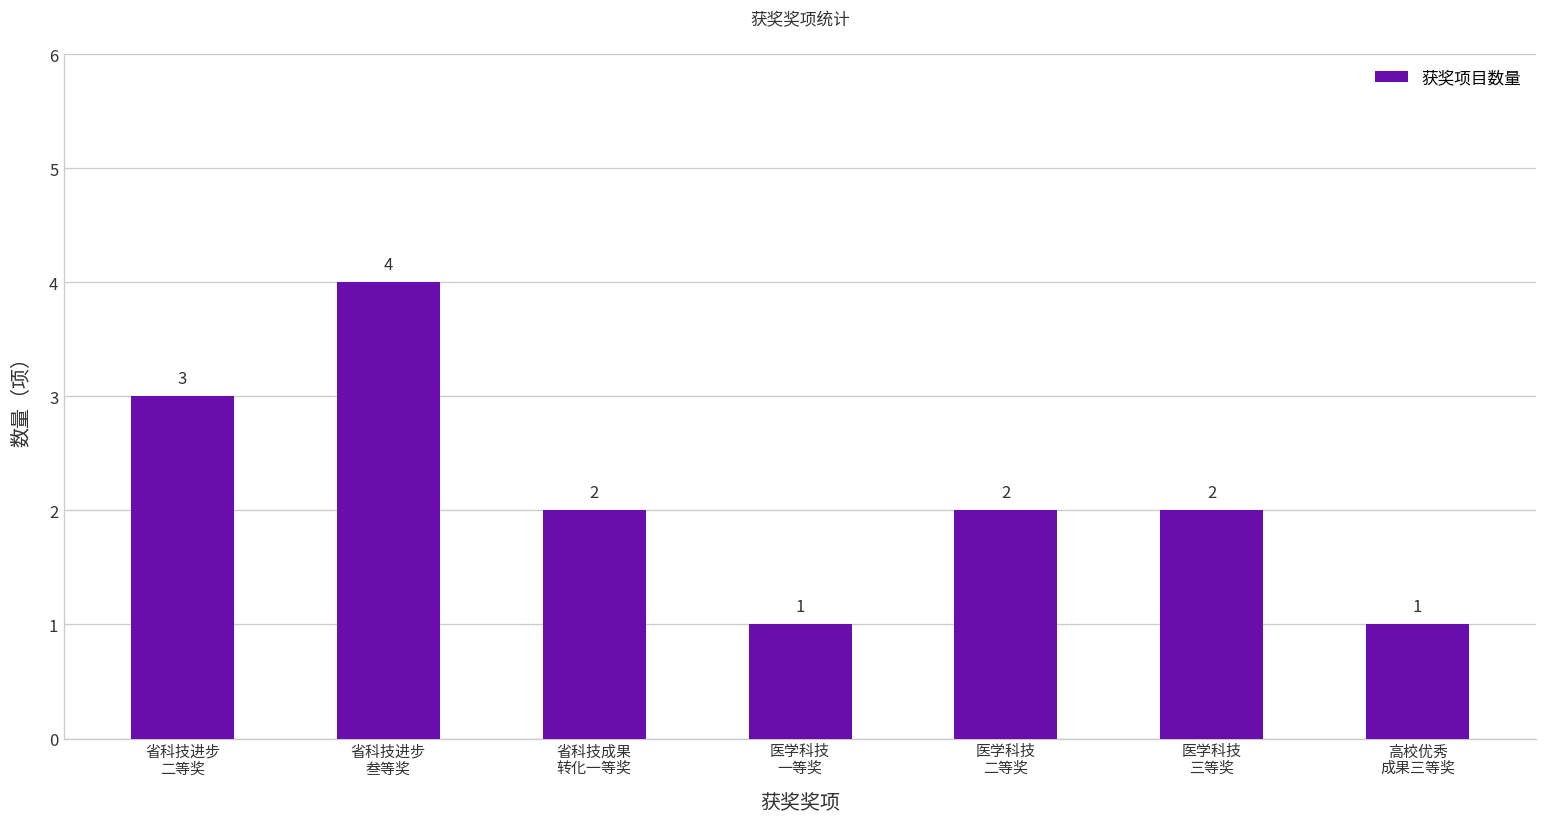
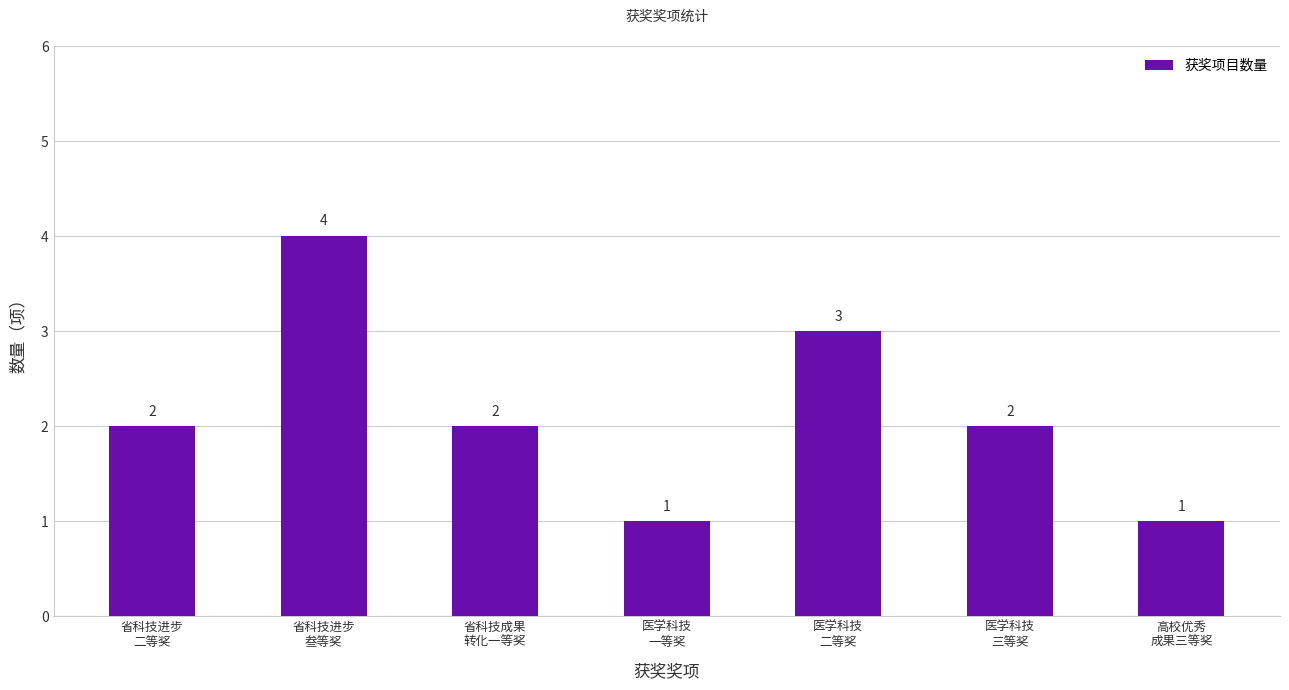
省科技进步 二等奖: 3 -> 2
医学科技 二等奖: 2 -> 3
